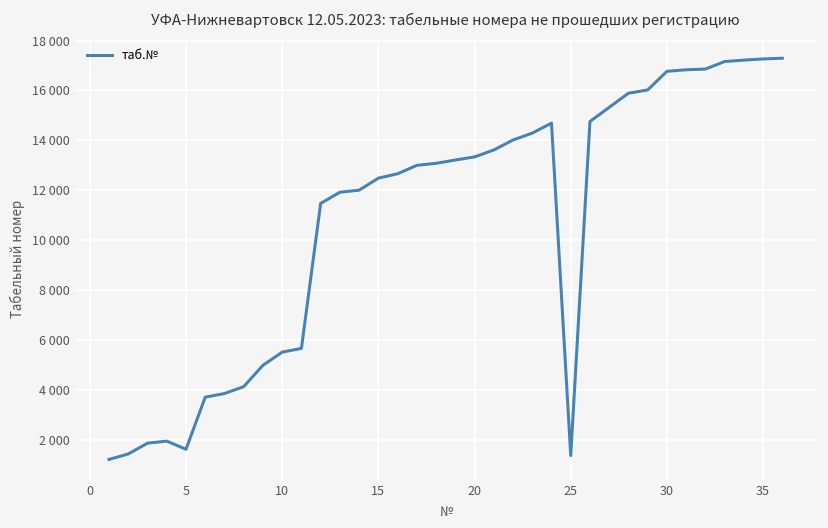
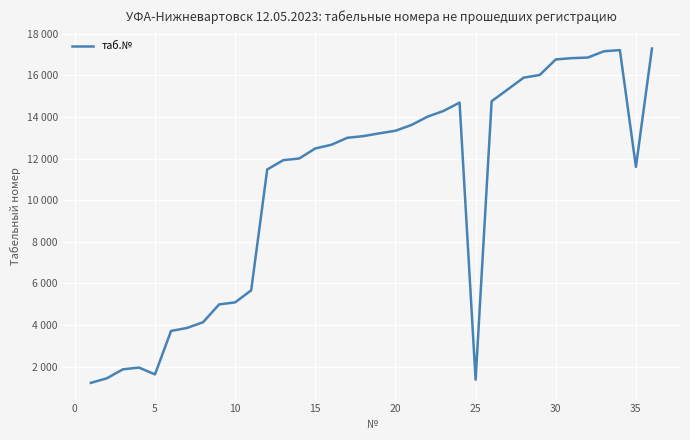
10: 5500 -> 5100
35: 17300 -> 11600
